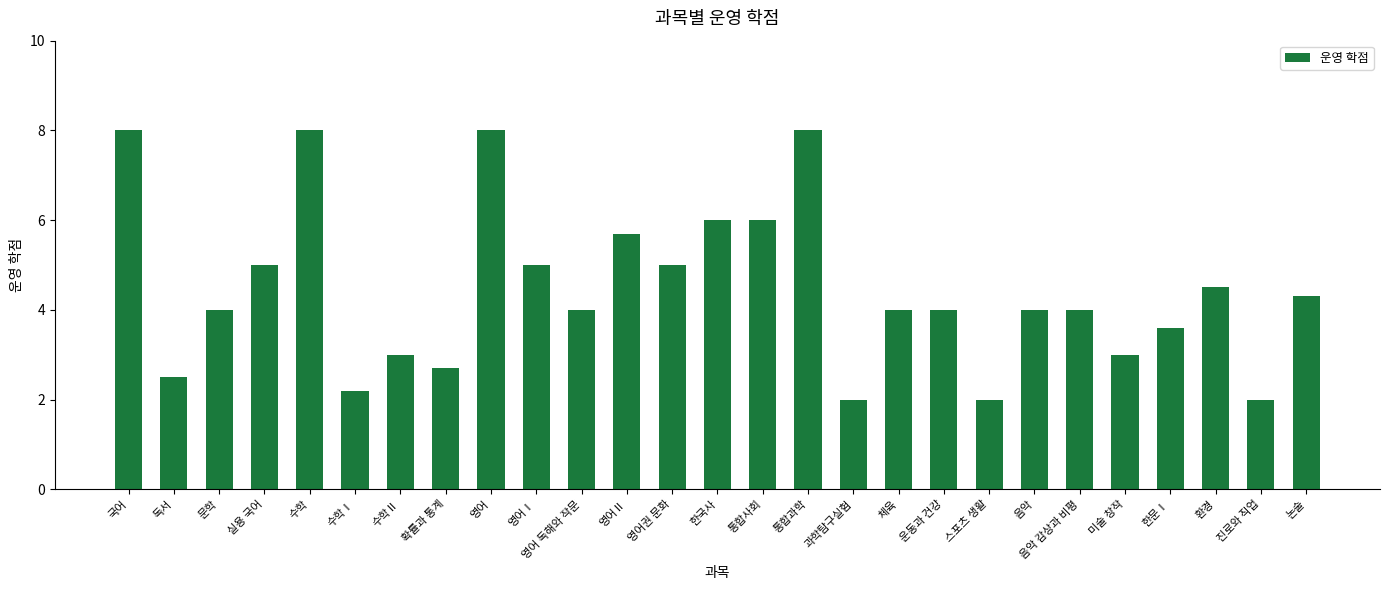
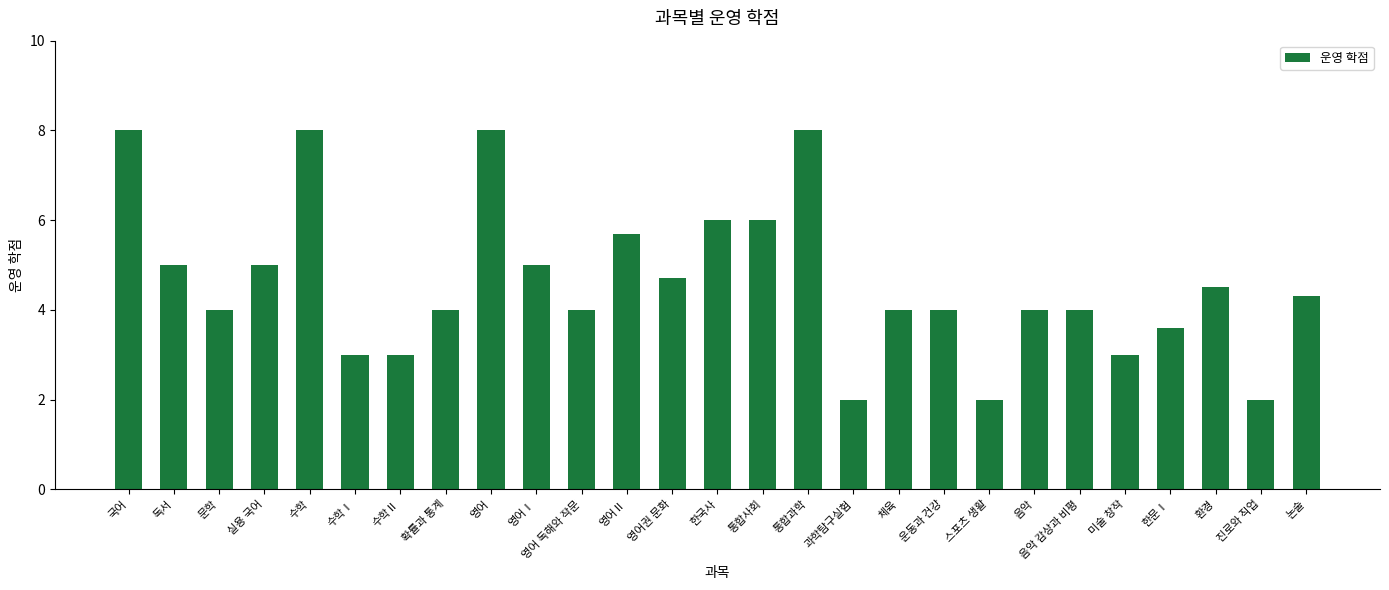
독서: 2.5 -> 5.0
수학Ⅰ: 2.2 -> 3.0
확률과 통계: 2.7 -> 4.0
영어권 문화: 5.0 -> 4.7
